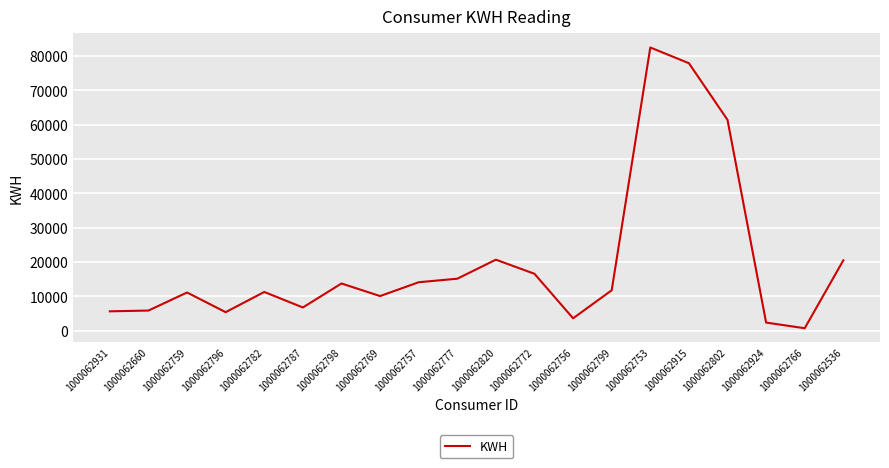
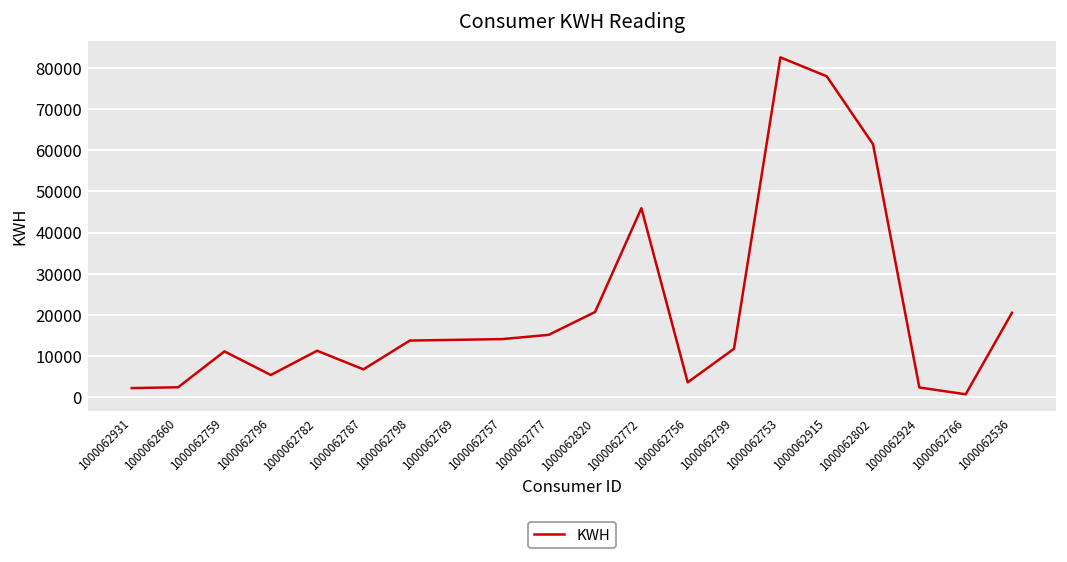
1000062931: 6000 -> 2000
1000062660: 6000 -> 2000
1000062769: 10000 -> 14000
1000062772: 17000 -> 46000
